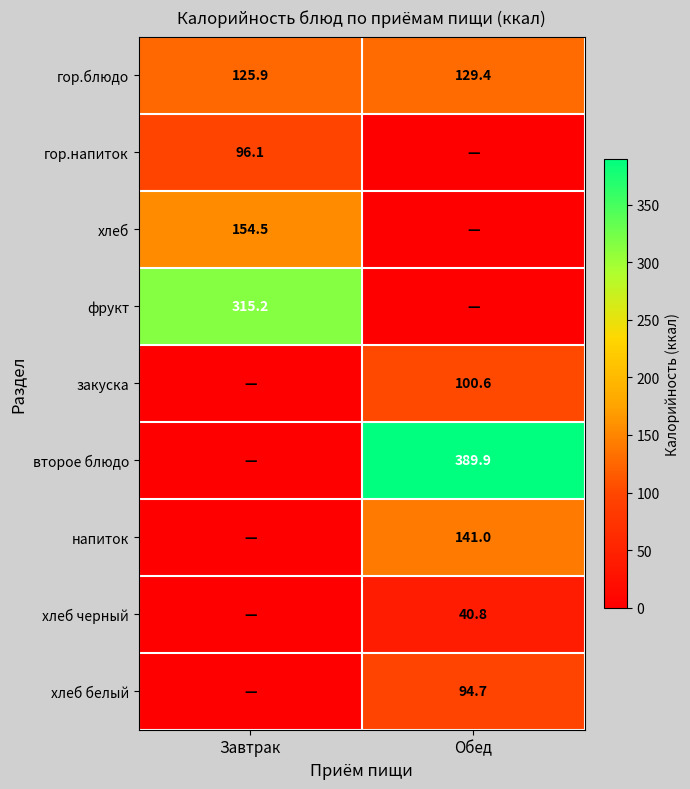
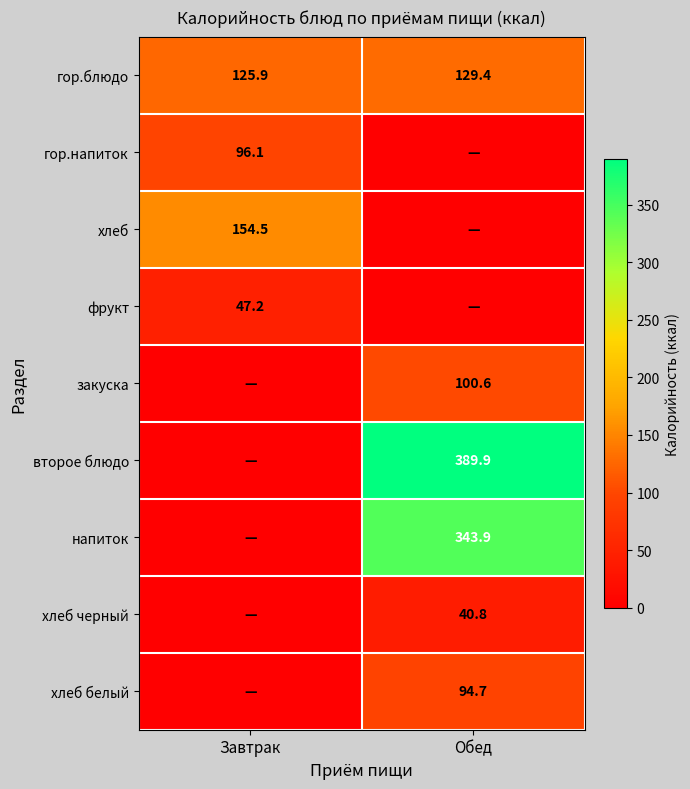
фрукт, Завтрак: 315.2 -> 47.2
напиток, Обед: 141.0 -> 343.9
